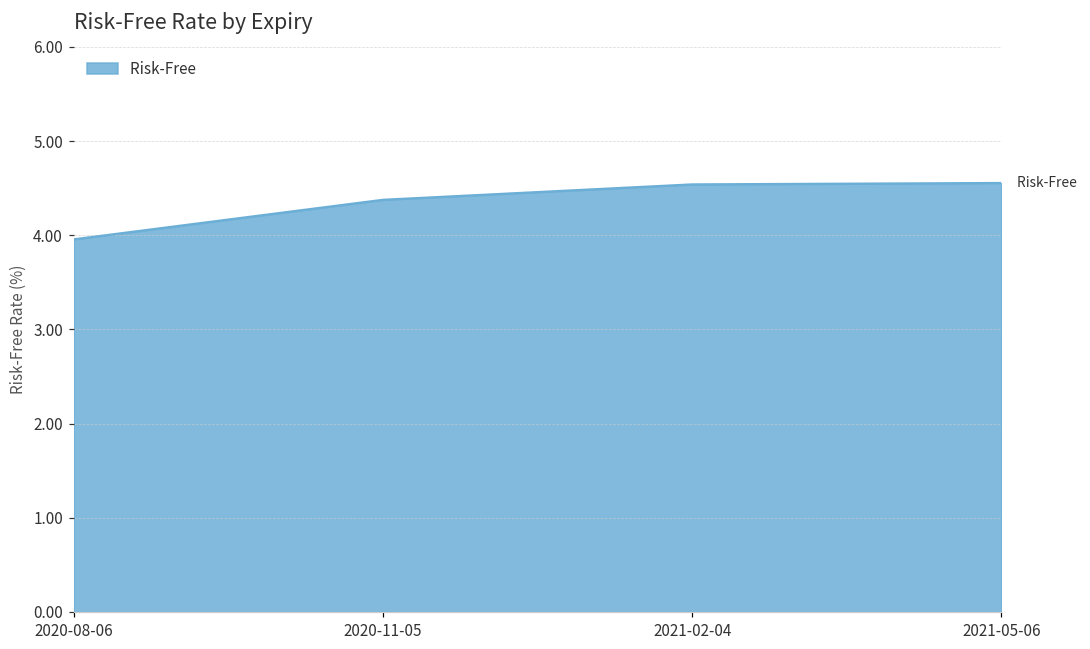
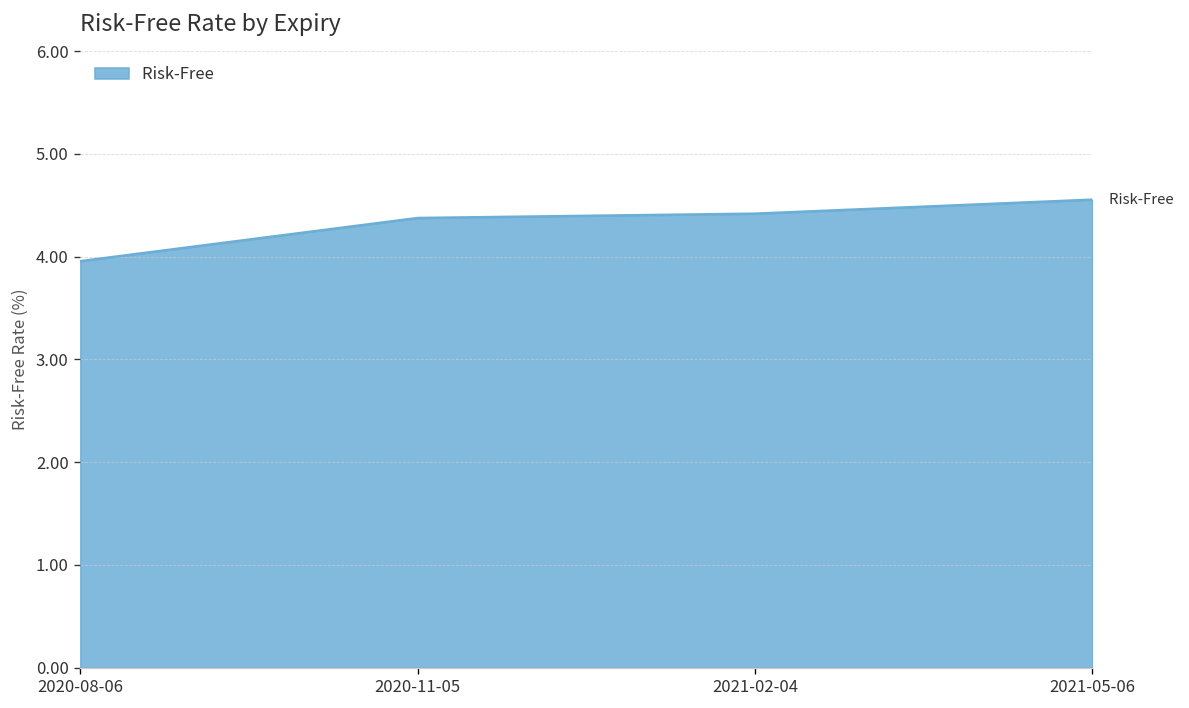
2021-02-04: 4.5 -> 4.4
